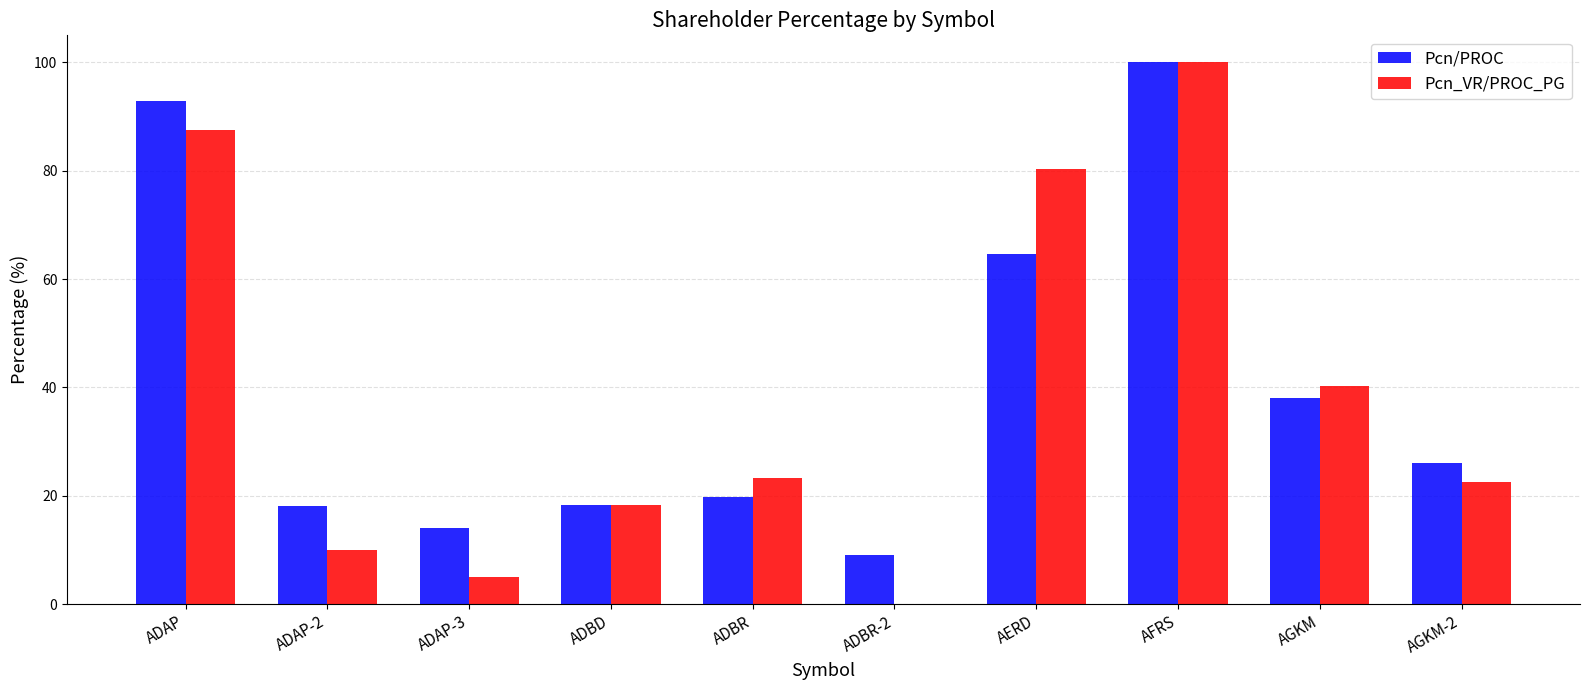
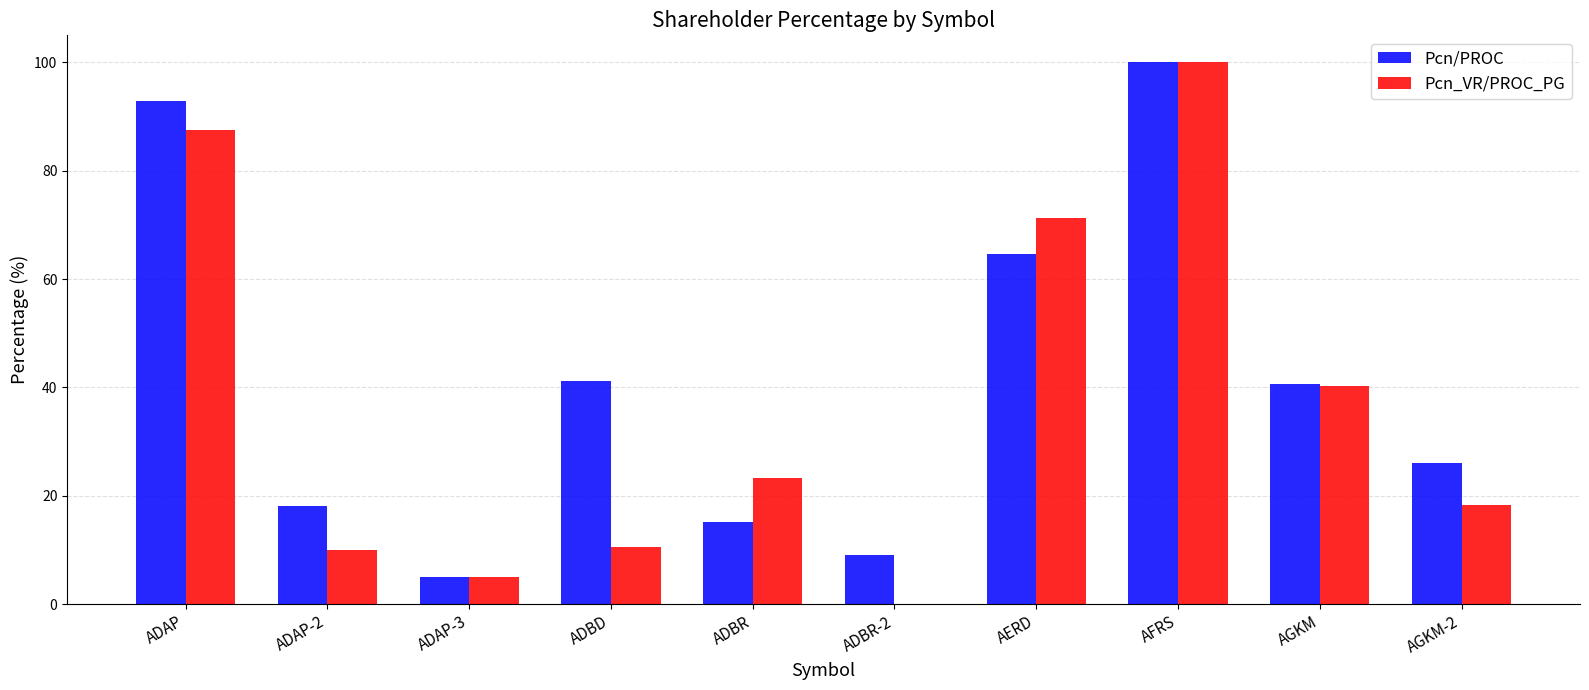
Pcn/PROC, ADAP-3: 14 -> 5
Pcn/PROC, ADBD: 18 -> 41
Pcn_VR/PROC_PG, ADBD: 18 -> 11
Pcn/PROC, ADBR: 20 -> 15
Pcn_VR/PROC_PG, AERD: 80 -> 71
Pcn/PROC, AGKM: 38 -> 41
Pcn_VR/PROC_PG, AGKM-2: 22 -> 18
